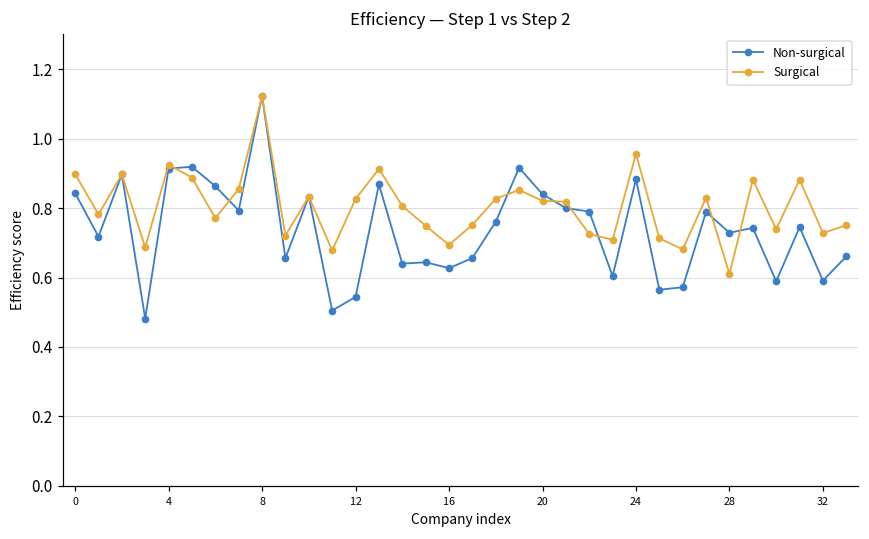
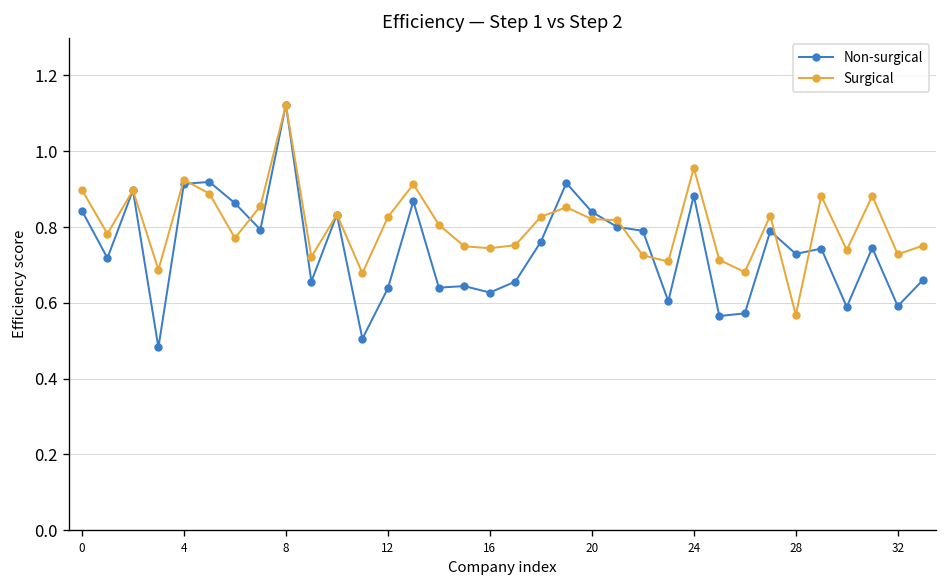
Non-surgical, 12: 0.54 -> 0.64
Surgical, 16: 0.69 -> 0.74
Surgical, 28: 0.61 -> 0.57
